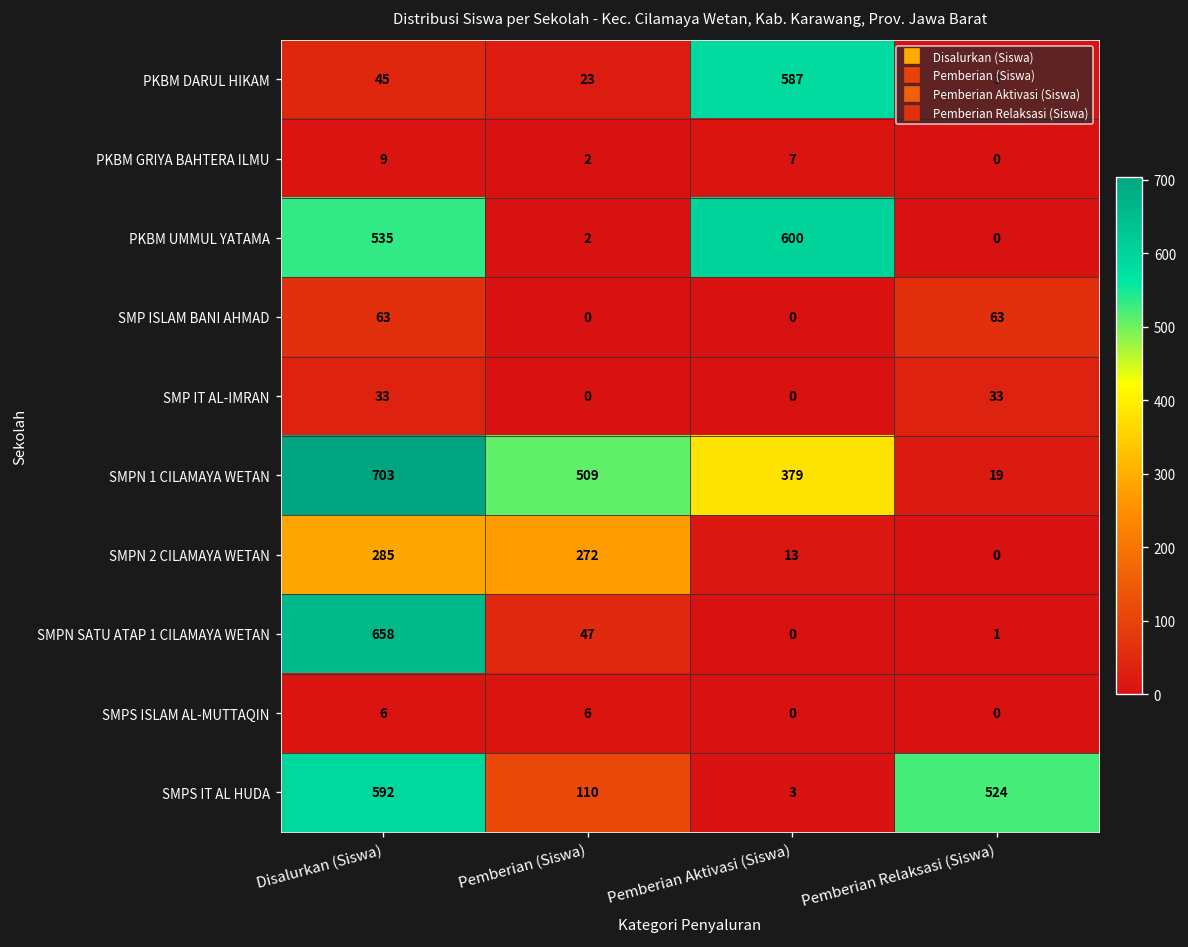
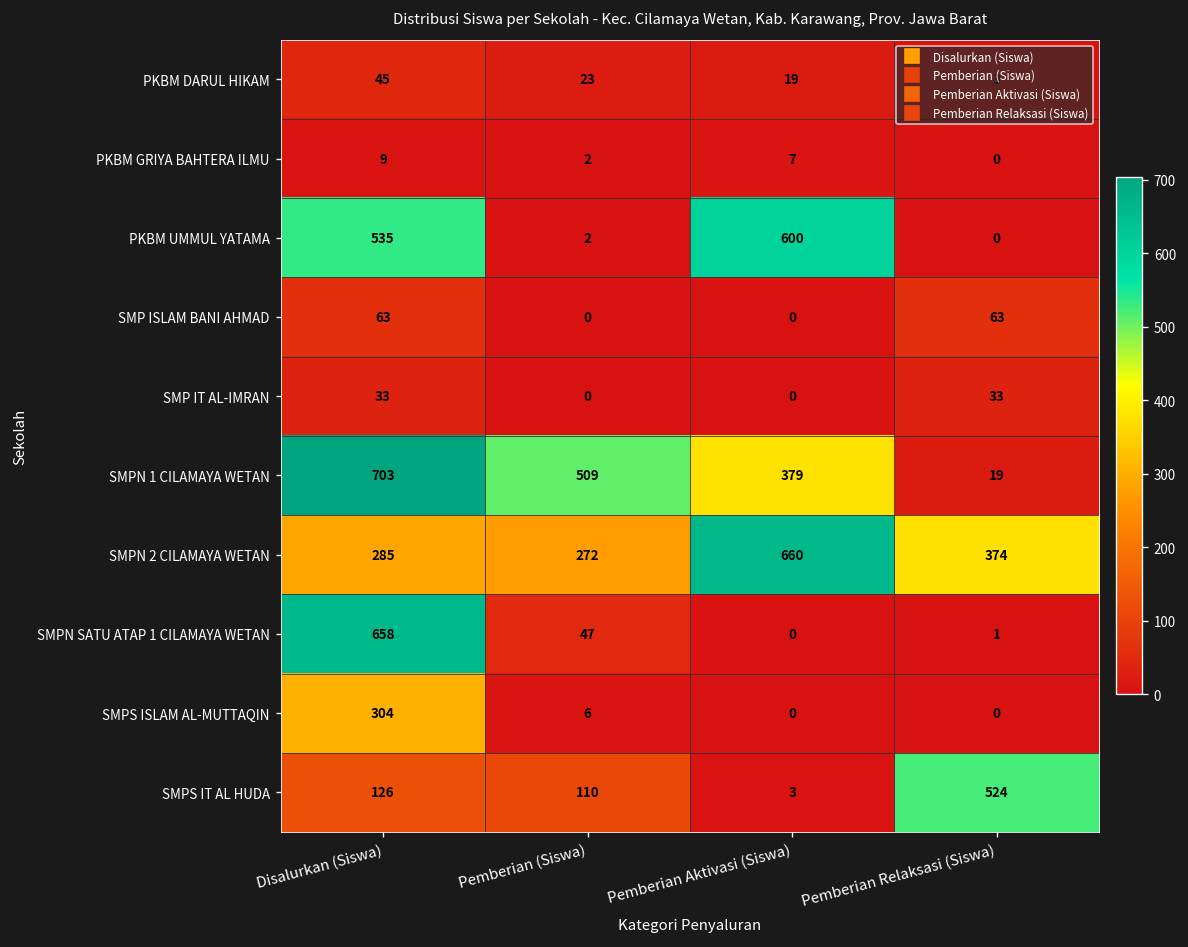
PKBM DARUL HIKAM, Pemberian Aktivasi (Siswa): 587 -> 19
SMPN 2 CILAMAYA WETAN, Pemberian Aktivasi (Siswa): 13 -> 660
SMPN 2 CILAMAYA WETAN, Pemberian Relaksasi (Siswa): 0 -> 374
SMPS ISLAM AL-MUTTAQIN, Disalurkan (Siswa): 6 -> 304
SMPS IT AL HUDA, Disalurkan (Siswa): 592 -> 126
